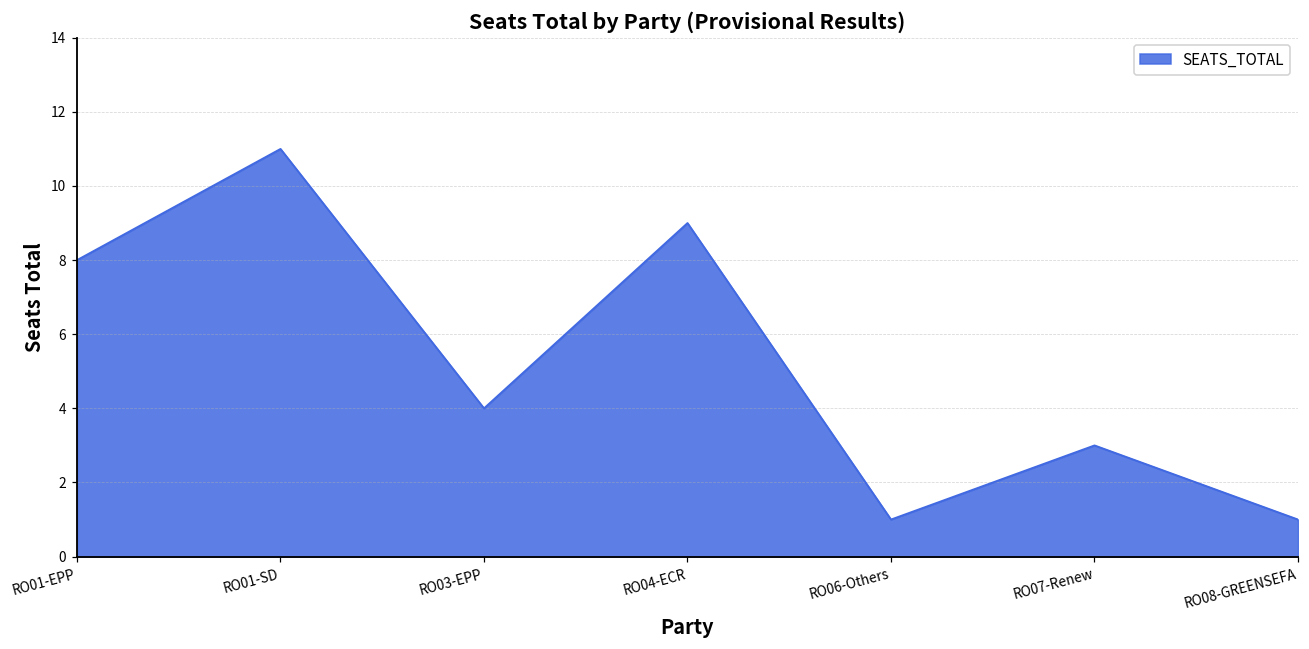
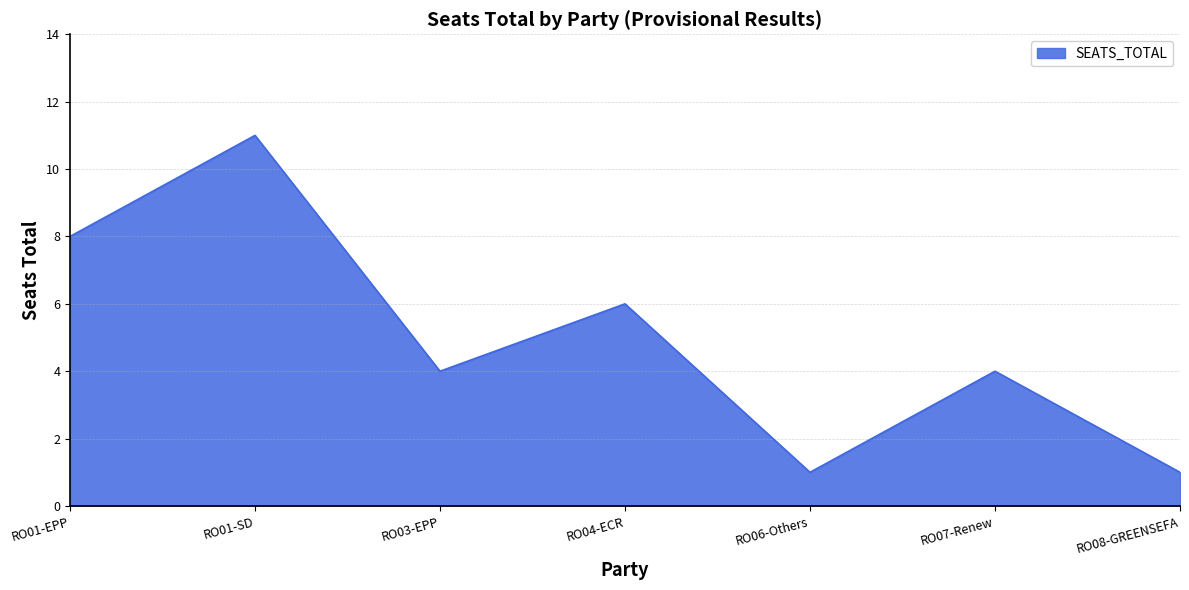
RO04-ECR: 9 -> 6
RO07-Renew: 3 -> 4
